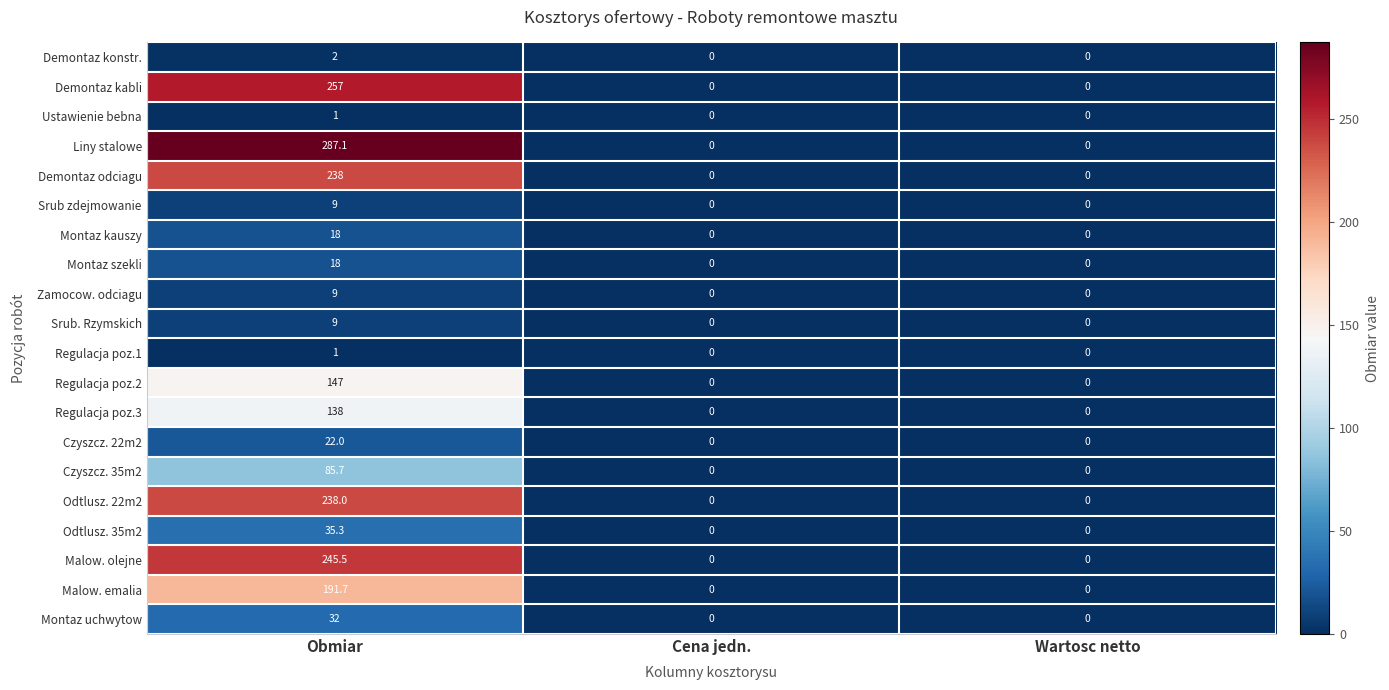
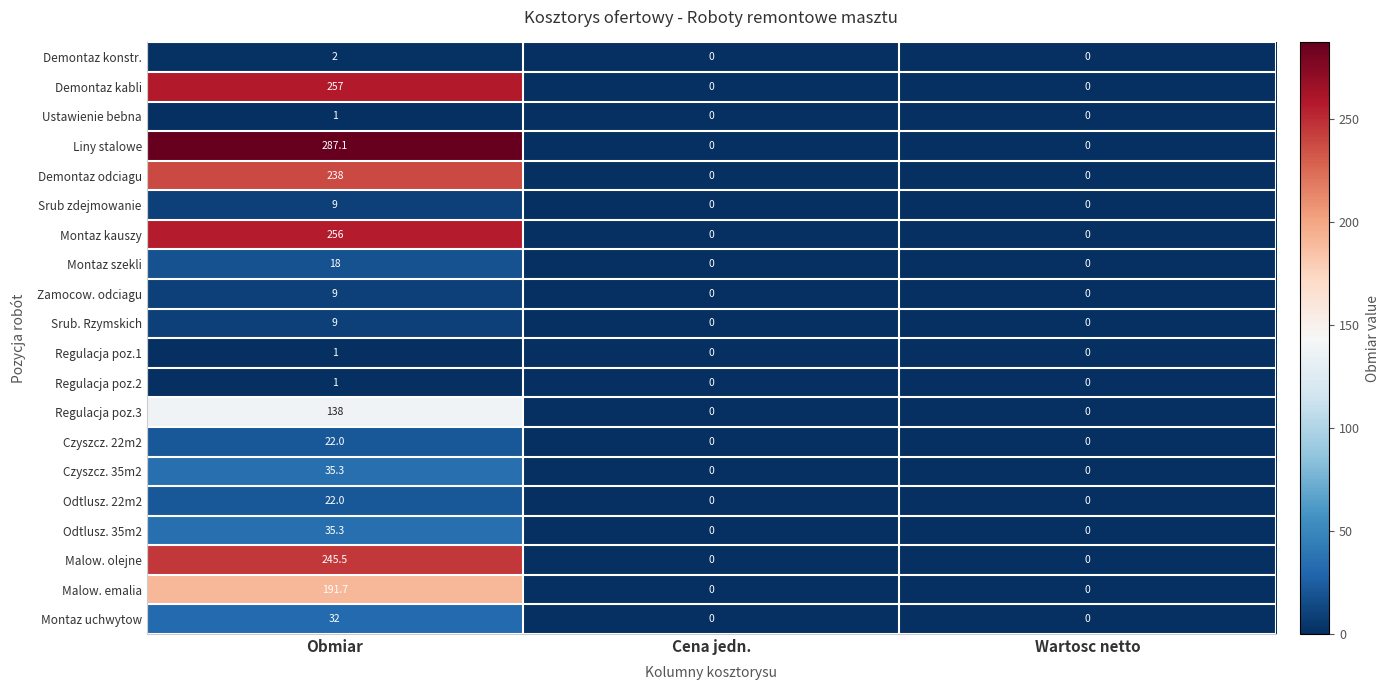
Montaz kauszy, Obmiar: 18 -> 256
Regulacja poz.2, Obmiar: 147 -> 1
Czyszcz. 35m2, Obmiar: 85.7 -> 35.3
Odtlusz. 22m2, Obmiar: 238.0 -> 22.0
